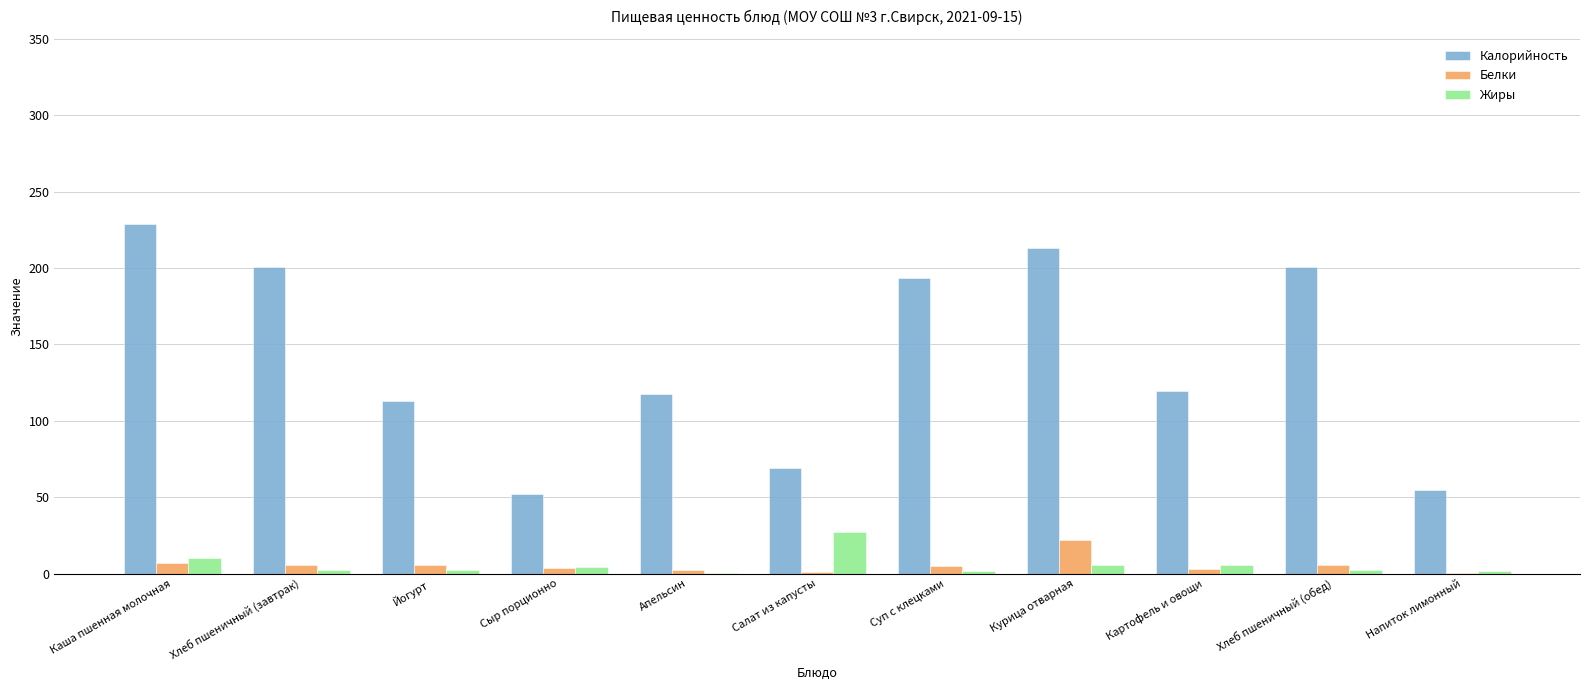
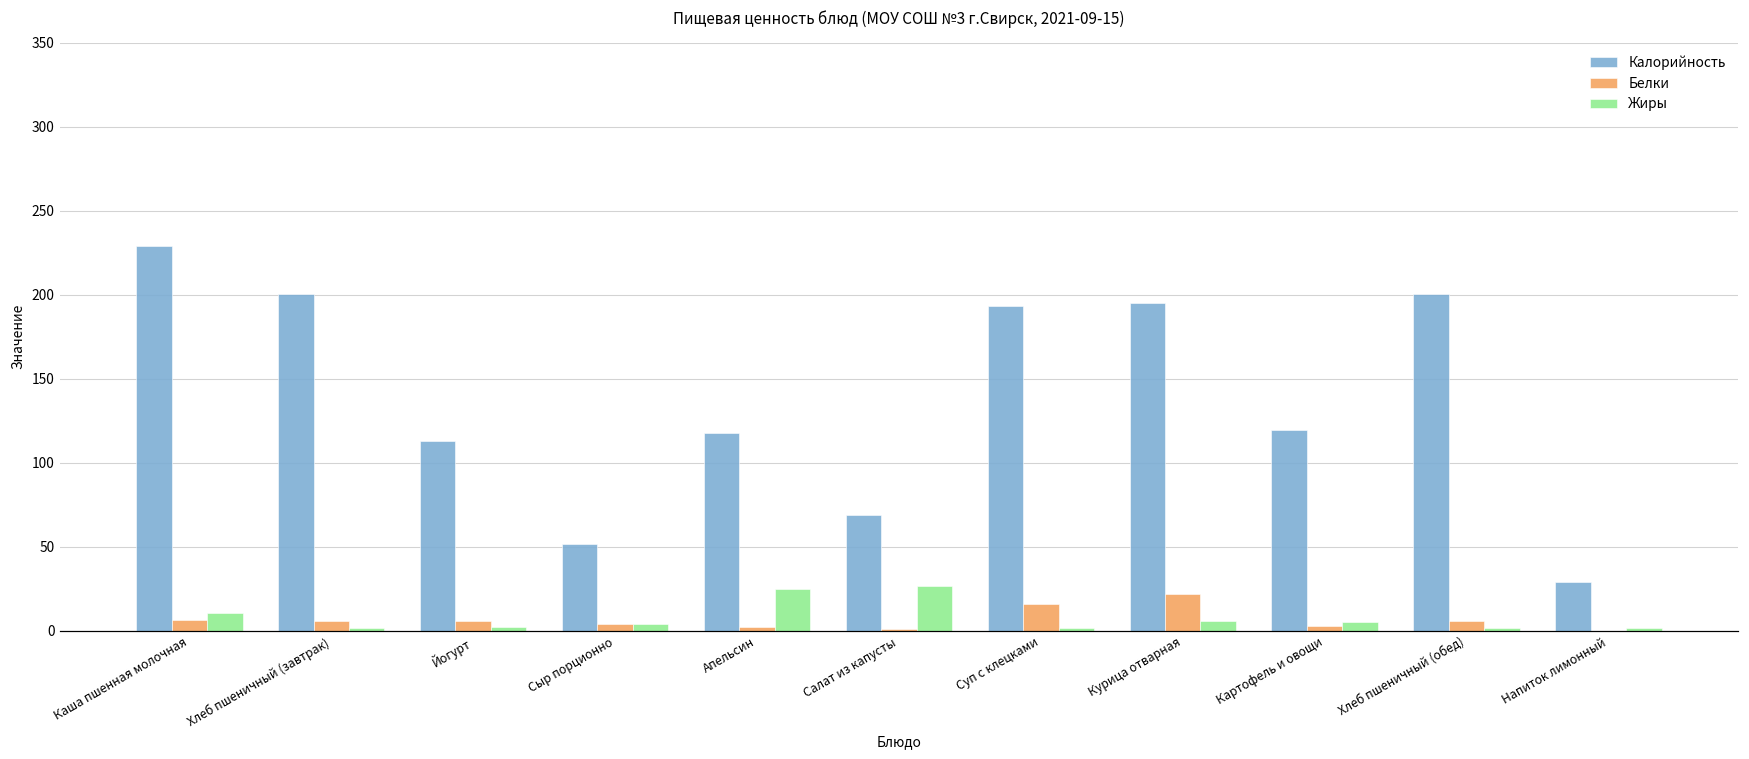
Жиры, Апельсин: 0 -> 25
Белки, Суп с клецками: 5 -> 16
Калорийность, Курица отварная: 213 -> 195
Калорийность, Напиток лимонный: 55 -> 29
